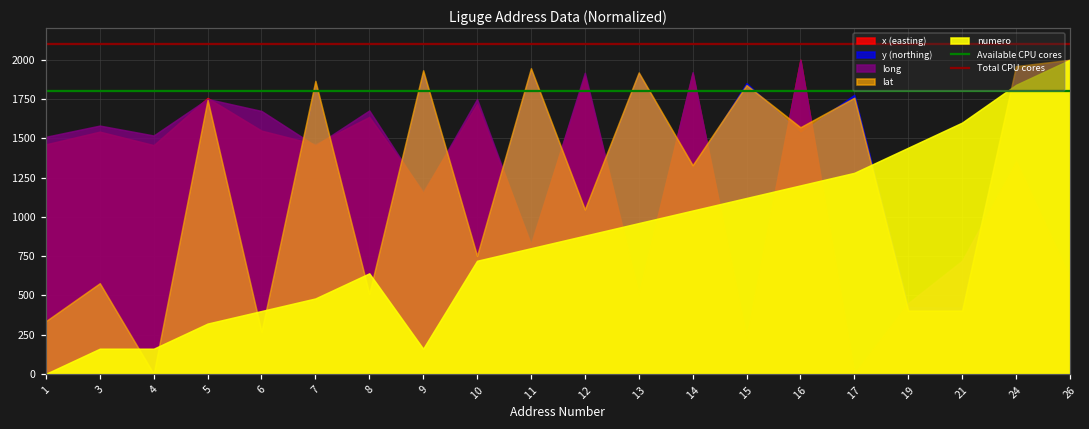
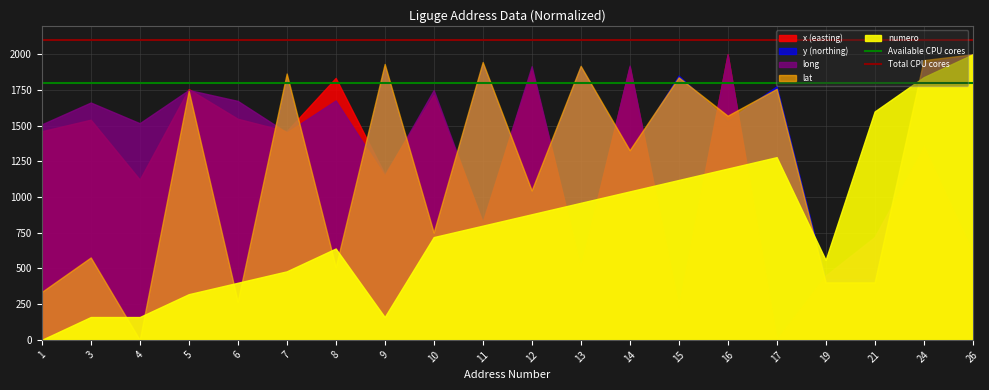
long, 3: 1580 -> 1660
x (easting), 4: 1460 -> 1120
x (easting), 8: 1640 -> 1840
numero, 19: 1440 -> 560
